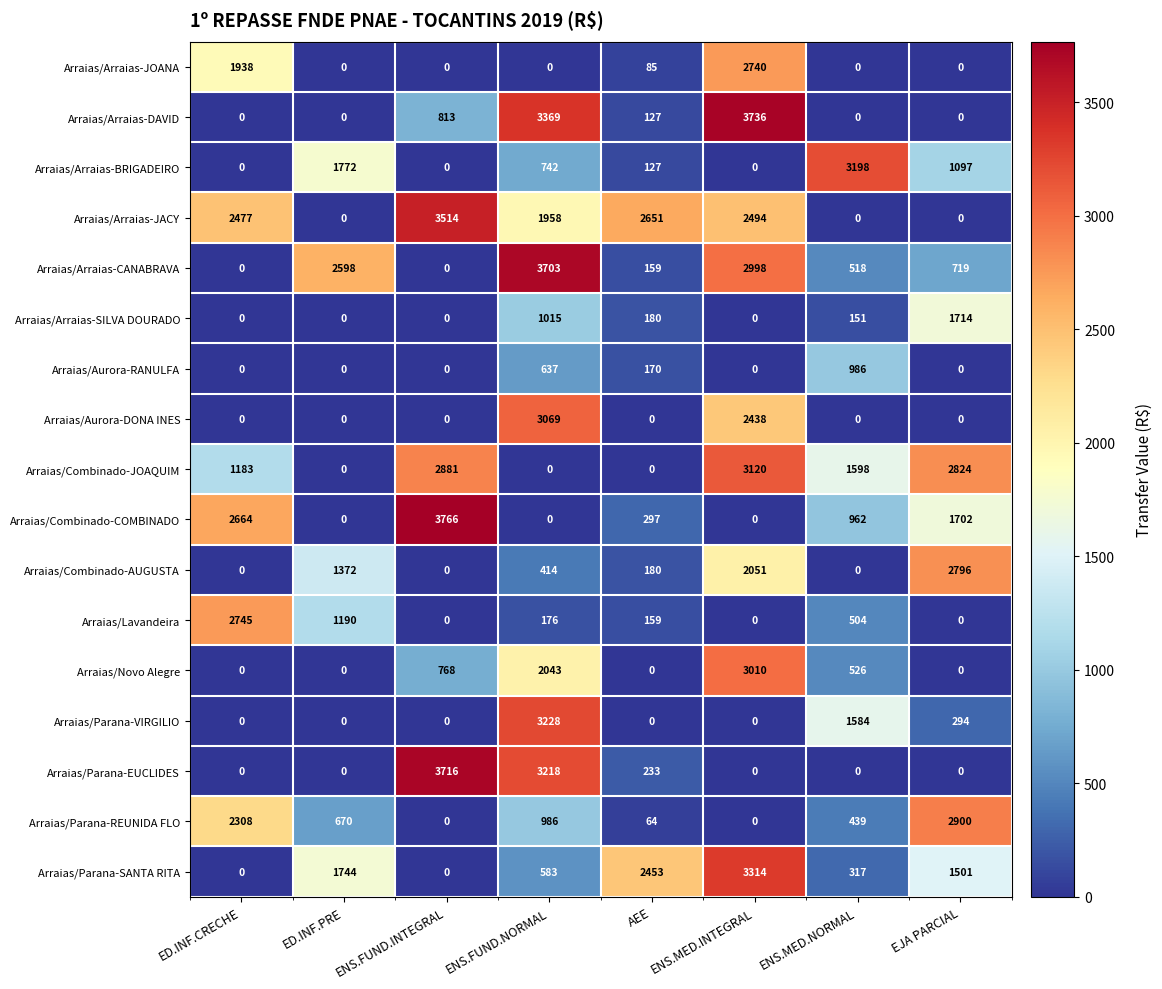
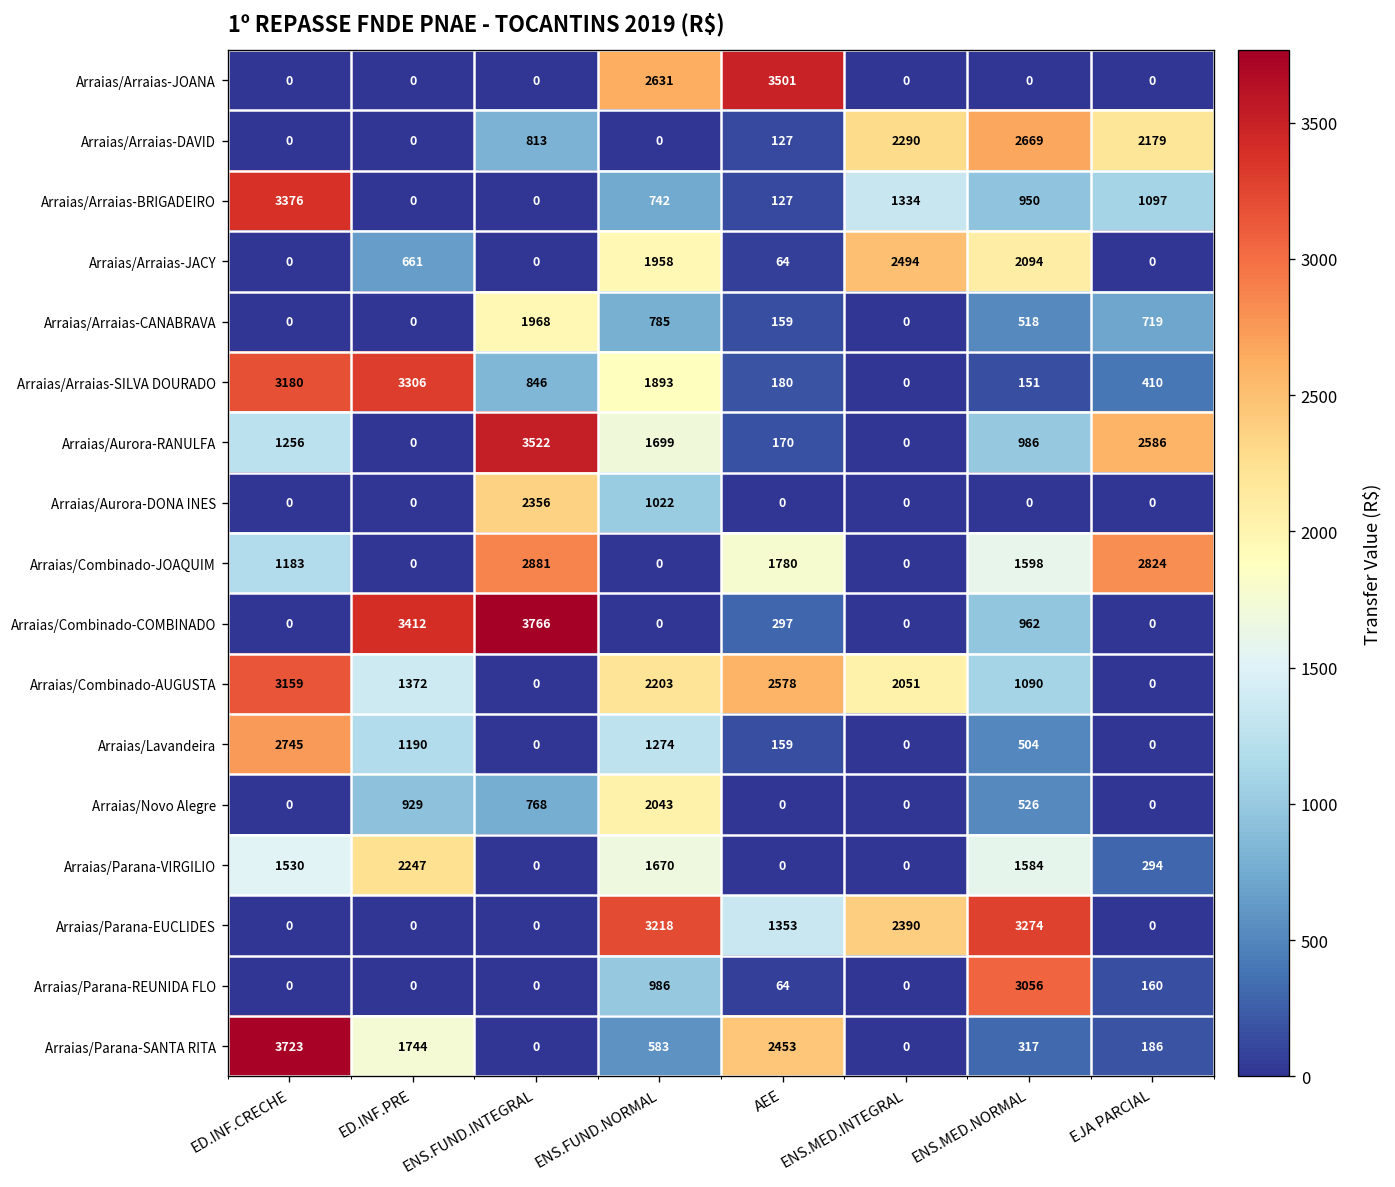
Arraias/Arraias-JOANA, ED.INF.CRECHE: 1938 -> 0
Arraias/Arraias-JOANA, ENS.FUND.NORMAL: 0 -> 2631
Arraias/Arraias-JOANA, AEE: 85 -> 3501
Arraias/Arraias-JOANA, ENS.MED.INTEGRAL: 2740 -> 0
Arraias/Arraias-DAVID, ENS.FUND.NORMAL: 3369 -> 0
Arraias/Arraias-DAVID, ENS.MED.INTEGRAL: 3736 -> 2290
Arraias/Arraias-DAVID, ENS.MED.NORMAL: 0 -> 2669
Arraias/Arraias-DAVID, EJA PARCIAL: 0 -> 2179
Arraias/Arraias-BRIGADEIRO, ED.INF.CRECHE: 0 -> 3376
Arraias/Arraias-BRIGADEIRO, ED.INF.PRE: 1772 -> 0
Arraias/Arraias-BRIGADEIRO, ENS.MED.INTEGRAL: 0 -> 1334
Arraias/Arraias-BRIGADEIRO, ENS.MED.NORMAL: 3198 -> 950
Arraias/Arraias-JACY, ED.INF.CRECHE: 2477 -> 0
Arraias/Arraias-JACY, ED.INF.PRE: 0 -> 661
Arraias/Arraias-JACY, ENS.FUND.INTEGRAL: 3514 -> 0
Arraias/Arraias-JACY, AEE: 2651 -> 64
Arraias/Arraias-JACY, ENS.MED.NORMAL: 0 -> 2094
Arraias/Arraias-CANABRAVA, ED.INF.PRE: 2598 -> 0
Arraias/Arraias-CANABRAVA, ENS.FUND.INTEGRAL: 0 -> 1968
Arraias/Arraias-CANABRAVA, ENS.FUND.NORMAL: 3703 -> 785
Arraias/Arraias-CANABRAVA, ENS.MED.INTEGRAL: 2998 -> 0
Arraias/Arraias-SILVA DOURADO, ED.INF.CRECHE: 0 -> 3180
Arraias/Arraias-SILVA DOURADO, ED.INF.PRE: 0 -> 3306
Arraias/Arraias-SILVA DOURADO, ENS.FUND.INTEGRAL: 0 -> 846
Arraias/Arraias-SILVA DOURADO, ENS.FUND.NORMAL: 1015 -> 1893
Arraias/Arraias-SILVA DOURADO, EJA PARCIAL: 1714 -> 410
Arraias/Aurora-RANULFA, ED.INF.CRECHE: 0 -> 1256
Arraias/Aurora-RANULFA, ENS.FUND.INTEGRAL: 0 -> 3522
Arraias/Aurora-RANULFA, ENS.FUND.NORMAL: 637 -> 1699
Arraias/Aurora-RANULFA, EJA PARCIAL: 0 -> 2586
Arraias/Aurora-DONA INES, ENS.FUND.INTEGRAL: 0 -> 2356
Arraias/Aurora-DONA INES, ENS.FUND.NORMAL: 3069 -> 1022
Arraias/Aurora-DONA INES, ENS.MED.INTEGRAL: 2438 -> 0
Arraias/Combinado-JOAQUIM, AEE: 0 -> 1780
Arraias/Combinado-JOAQUIM, ENS.MED.INTEGRAL: 3120 -> 0
Arraias/Combinado-COMBINADO, ED.INF.CRECHE: 2664 -> 0
Arraias/Combinado-COMBINADO, ED.INF.PRE: 0 -> 3412
Arraias/Combinado-COMBINADO, EJA PARCIAL: 1702 -> 0
Arraias/Combinado-AUGUSTA, ED.INF.CRECHE: 0 -> 3159
Arraias/Combinado-AUGUSTA, ENS.FUND.NORMAL: 414 -> 2203
Arraias/Combinado-AUGUSTA, AEE: 180 -> 2578
Arraias/Combinado-AUGUSTA, ENS.MED.NORMAL: 0 -> 1090
Arraias/Combinado-AUGUSTA, EJA PARCIAL: 2796 -> 0
Arraias/Lavandeira, ENS.FUND.NORMAL: 176 -> 1274
Arraias/Novo Alegre, ED.INF.PRE: 0 -> 929
Arraias/Novo Alegre, ENS.MED.INTEGRAL: 3010 -> 0
Arraias/Parana-VIRGILIO, ED.INF.CRECHE: 0 -> 1530
Arraias/Parana-VIRGILIO, ED.INF.PRE: 0 -> 2247
Arraias/Parana-VIRGILIO, ENS.FUND.NORMAL: 3228 -> 1670
Arraias/Parana-EUCLIDES, ENS.FUND.INTEGRAL: 3716 -> 0
Arraias/Parana-EUCLIDES, AEE: 233 -> 1353
Arraias/Parana-EUCLIDES, ENS.MED.INTEGRAL: 0 -> 2390
Arraias/Parana-EUCLIDES, ENS.MED.NORMAL: 0 -> 3274
Arraias/Parana-REUNIDA FLO, ED.INF.CRECHE: 2308 -> 0
Arraias/Parana-REUNIDA FLO, ED.INF.PRE: 670 -> 0
Arraias/Parana-REUNIDA FLO, ENS.MED.NORMAL: 439 -> 3056
Arraias/Parana-REUNIDA FLO, EJA PARCIAL: 2900 -> 160
Arraias/Parana-SANTA RITA, ED.INF.CRECHE: 0 -> 3723
Arraias/Parana-SANTA RITA, ENS.MED.INTEGRAL: 3314 -> 0
Arraias/Parana-SANTA RITA, EJA PARCIAL: 1501 -> 186
